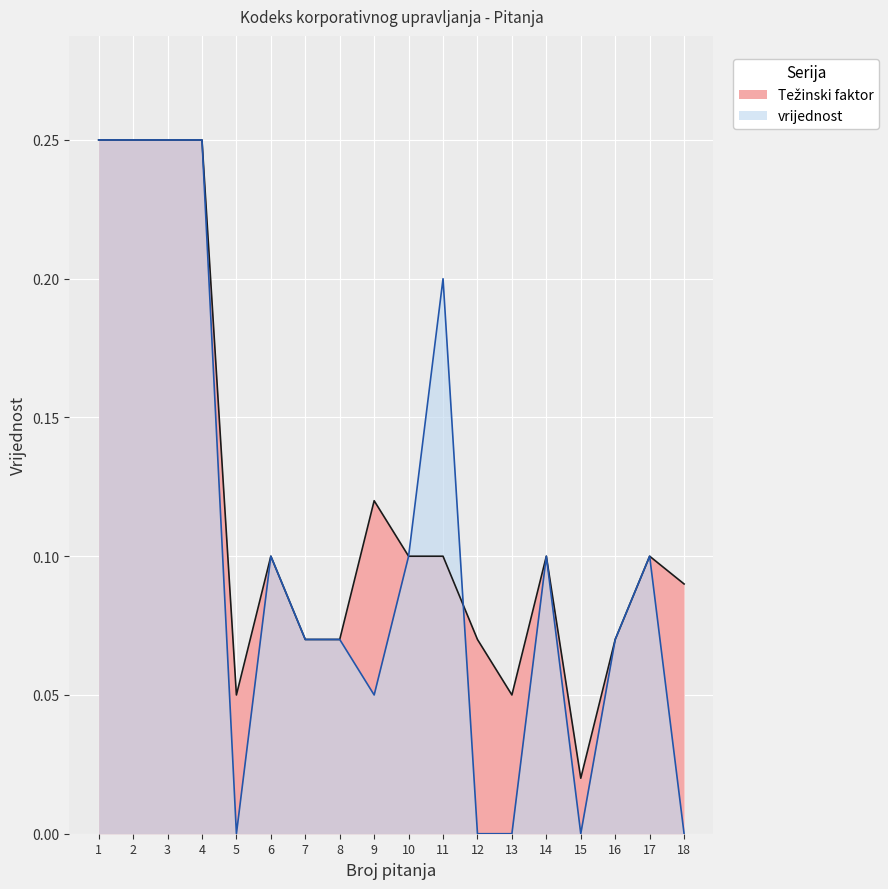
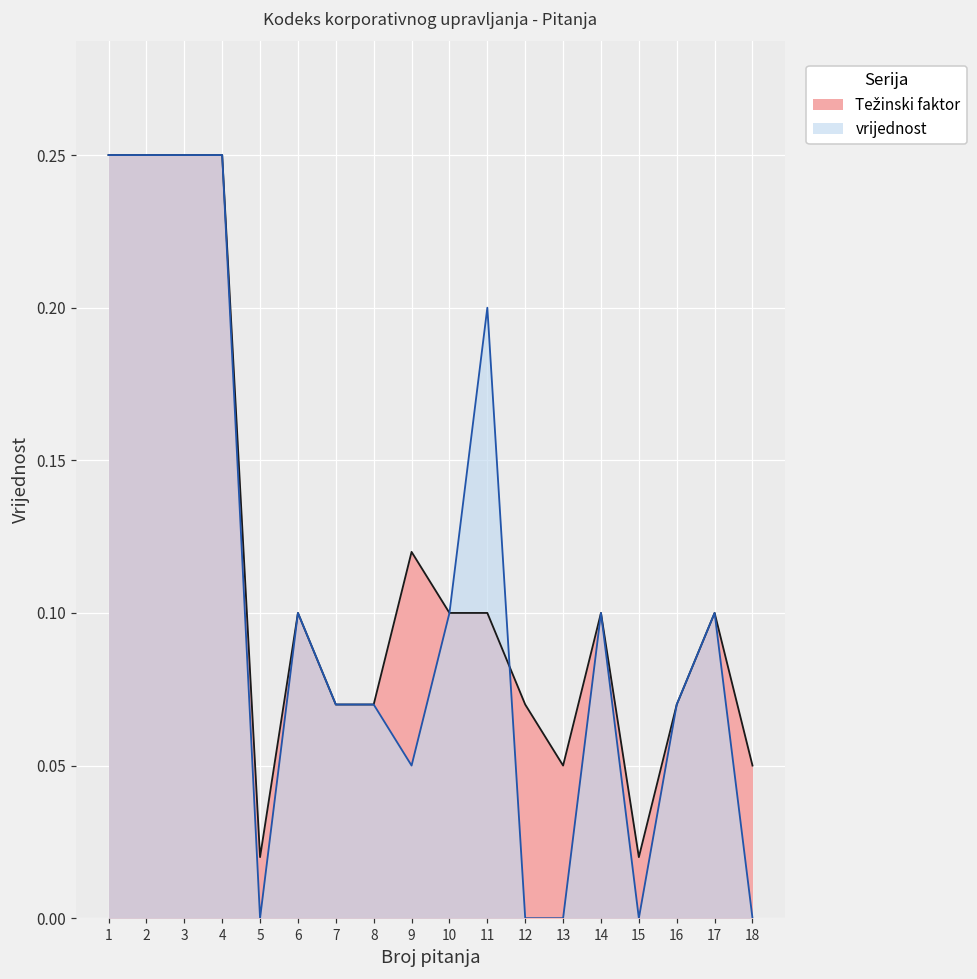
Težinski faktor, 5: 0.05 -> 0.02
Težinski faktor, 18: 0.09 -> 0.05
